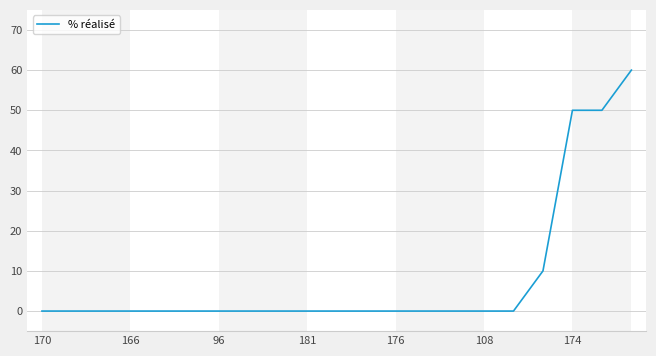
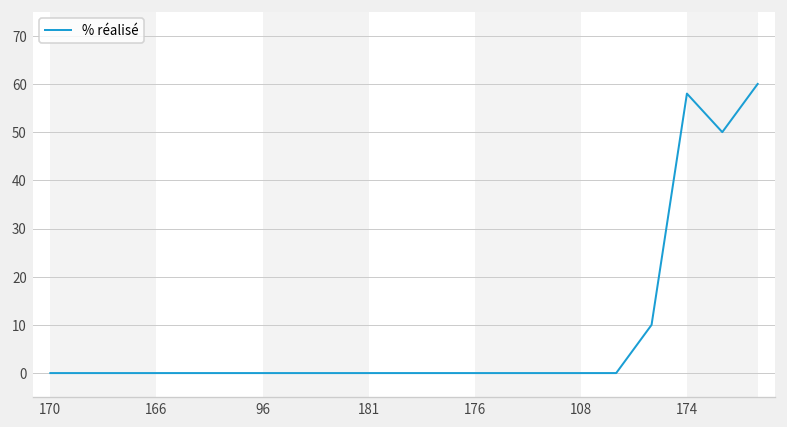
174: 50 -> 58
